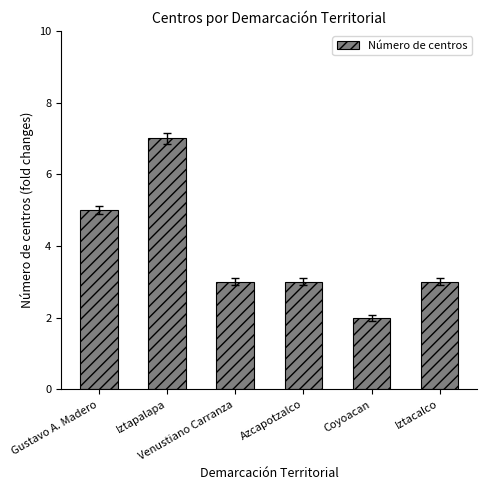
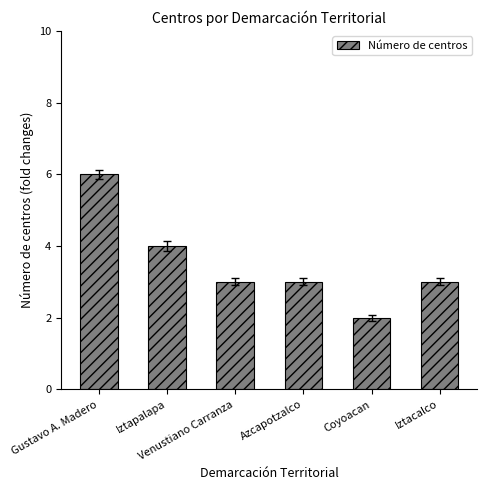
Número de centros, Gustavo A. Madero: 5 -> 6
Número de centros, Iztapalapa: 7 -> 4
